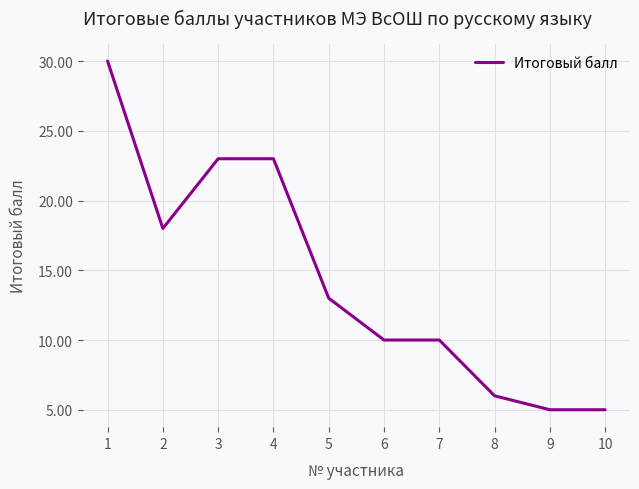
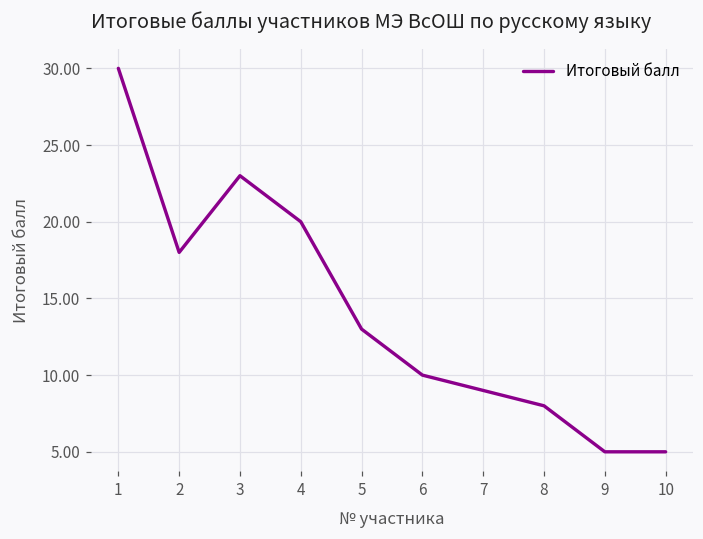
4: 23 -> 20
7: 10 -> 9
8: 6 -> 8
